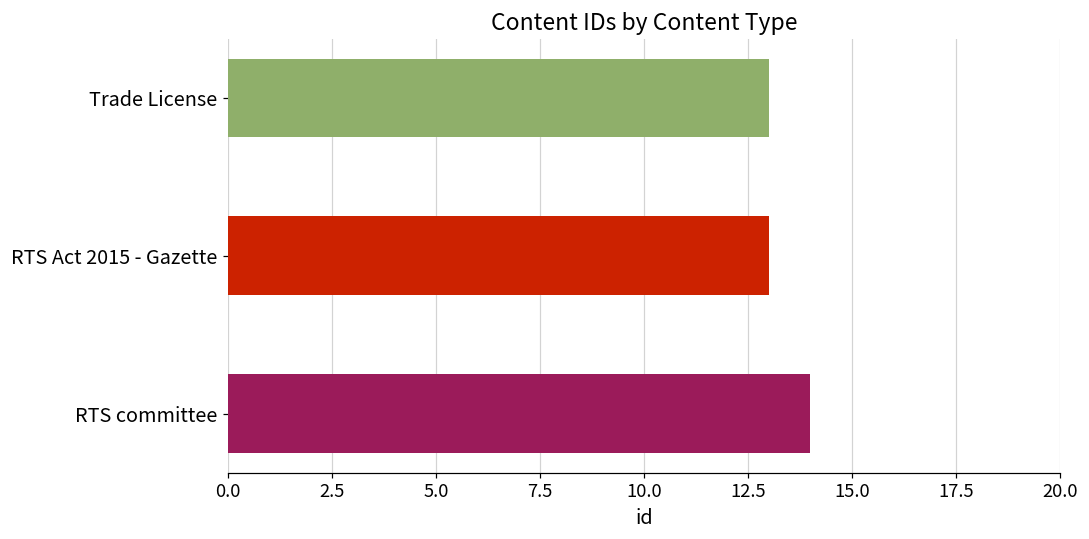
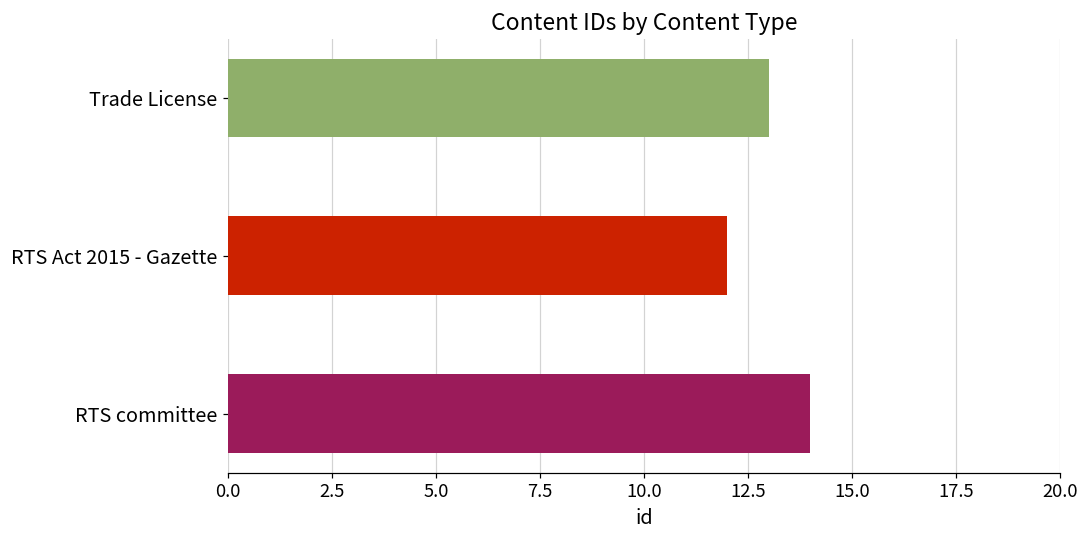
RTS Act 2015 - Gazette: 13 -> 12
